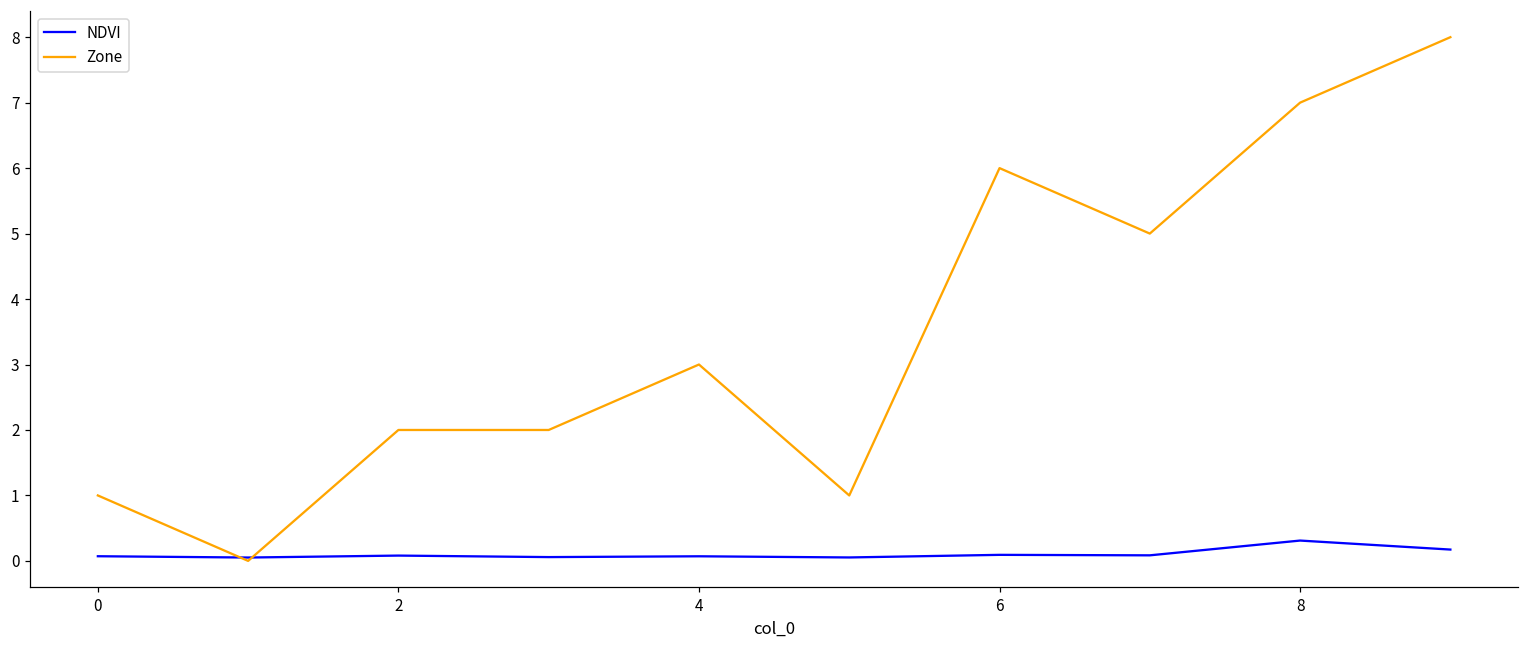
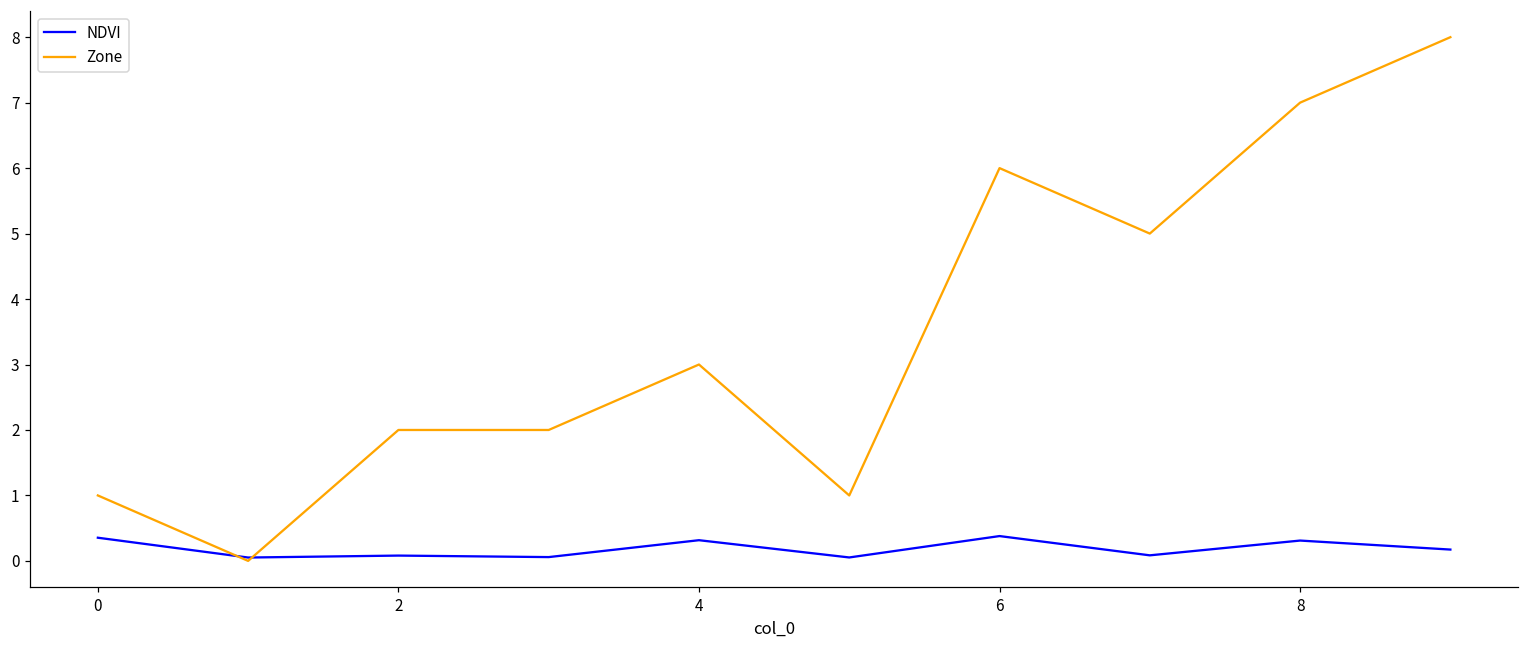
NDVI, 0: 0.1 -> 0.4
NDVI, 4: 0.1 -> 0.3
NDVI, 6: 0.1 -> 0.4
